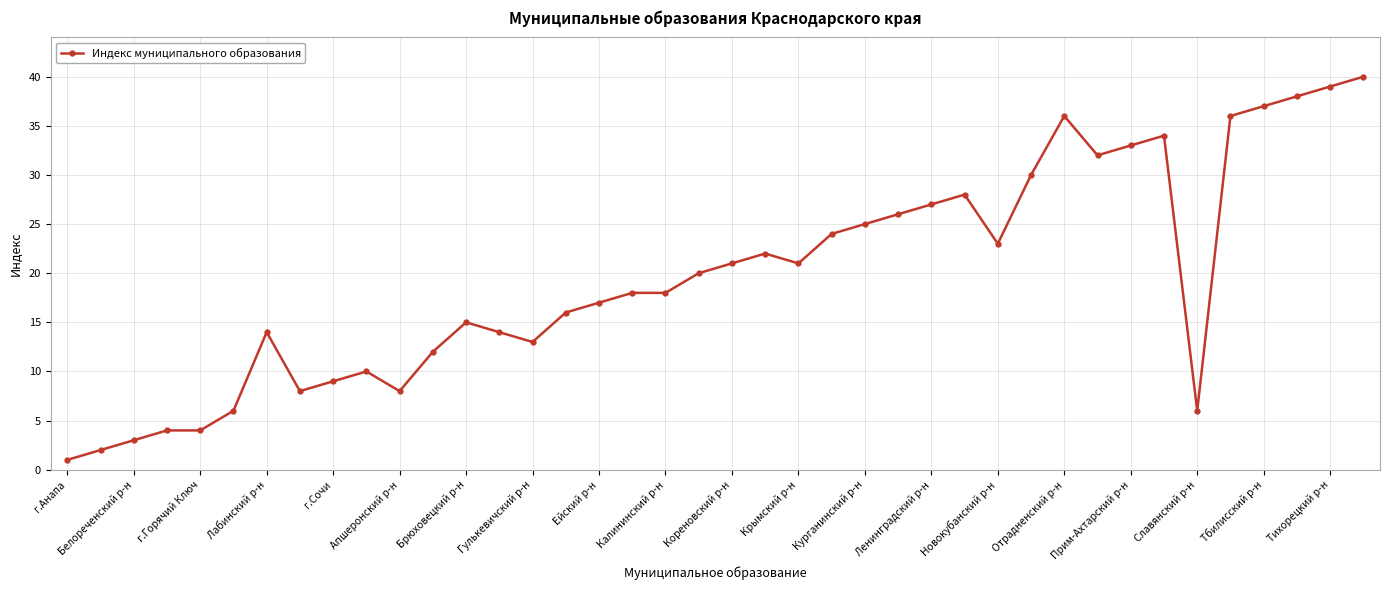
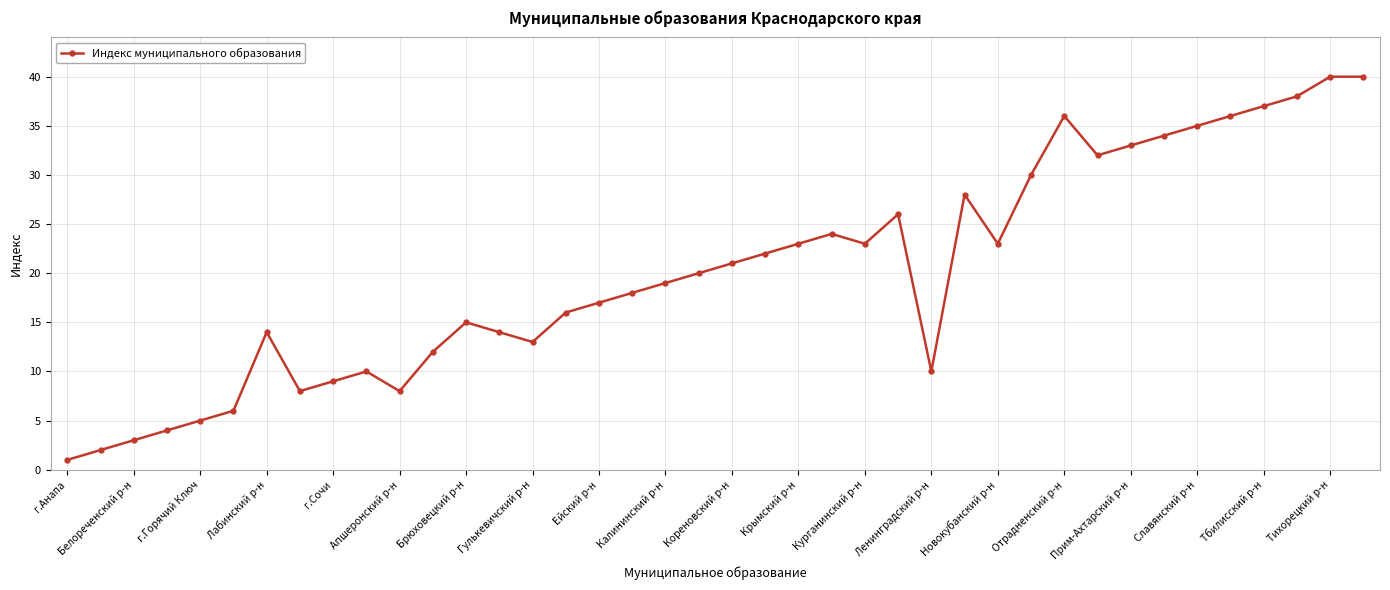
г.Горячий Ключ: 4 -> 5
Калининский р-н: 18 -> 19
Крымский р-н: 21 -> 23
Курганинский р-н: 25 -> 23
Ленинградский р-н: 27 -> 10
Славянский р-н: 6 -> 35
Тихорецкий р-н: 39 -> 40
